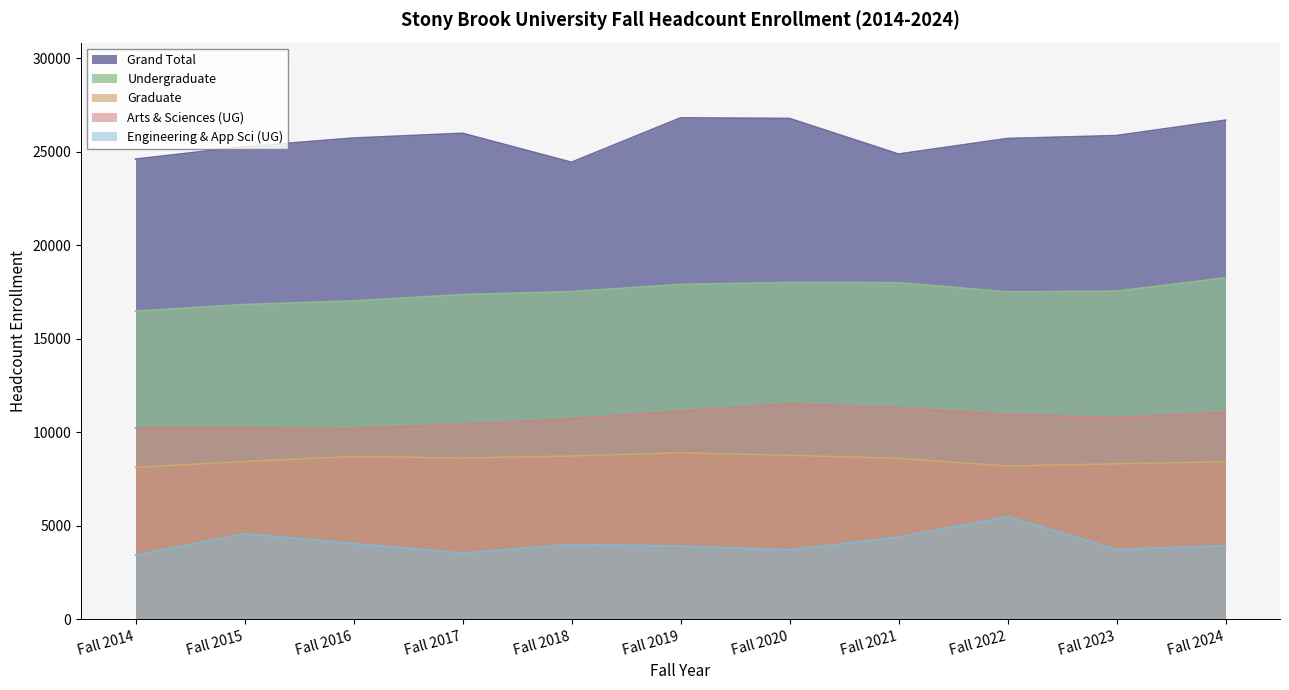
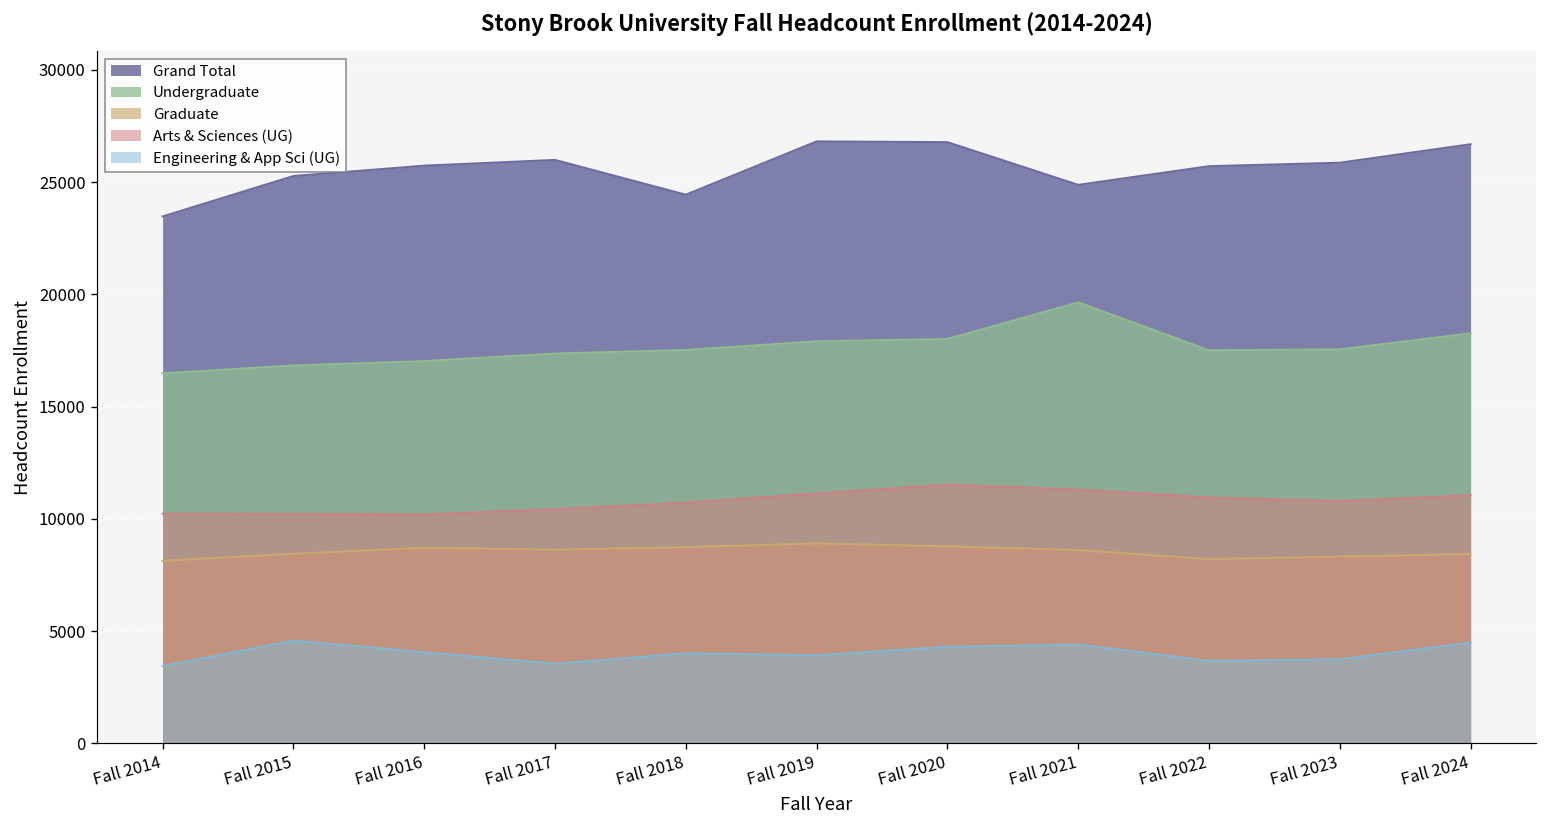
Grand Total, Fall 2014: 24600 -> 23500
Engineering & App Sci (UG), Fall 2020: 3700 -> 4300
Undergraduate, Fall 2021: 18000 -> 19600
Engineering & App Sci (UG), Fall 2022: 5500 -> 3700
Engineering & App Sci (UG), Fall 2024: 3900 -> 4500
